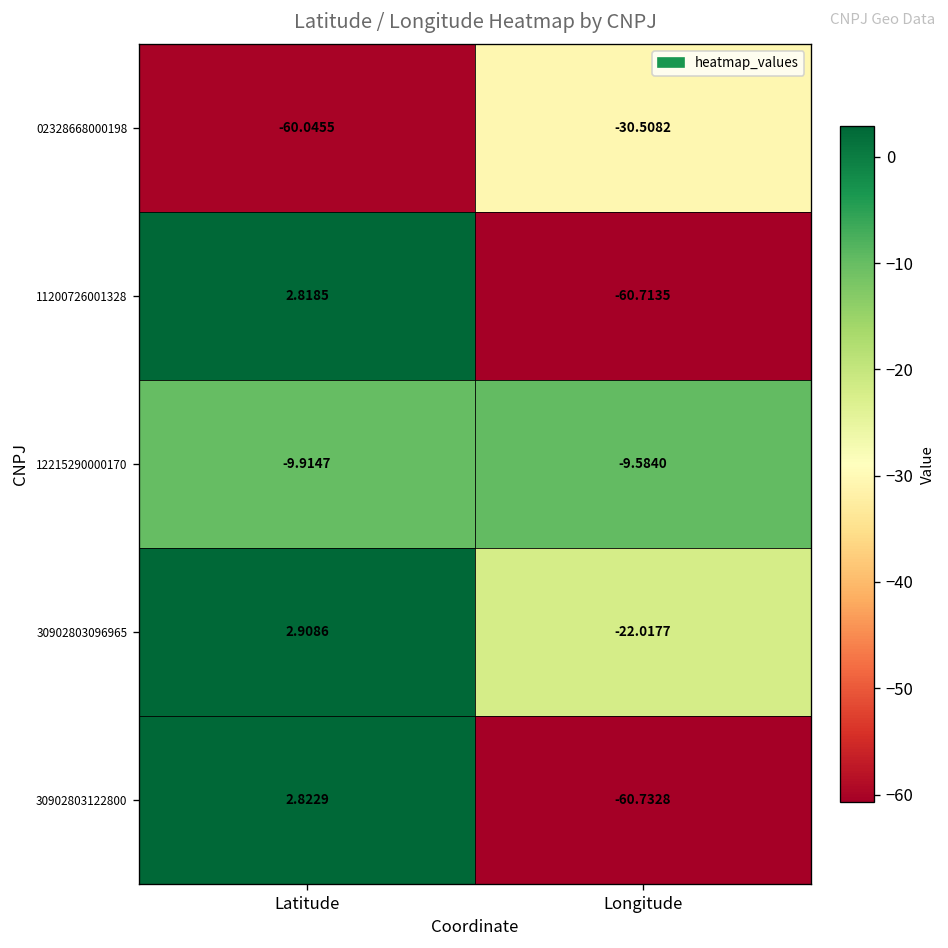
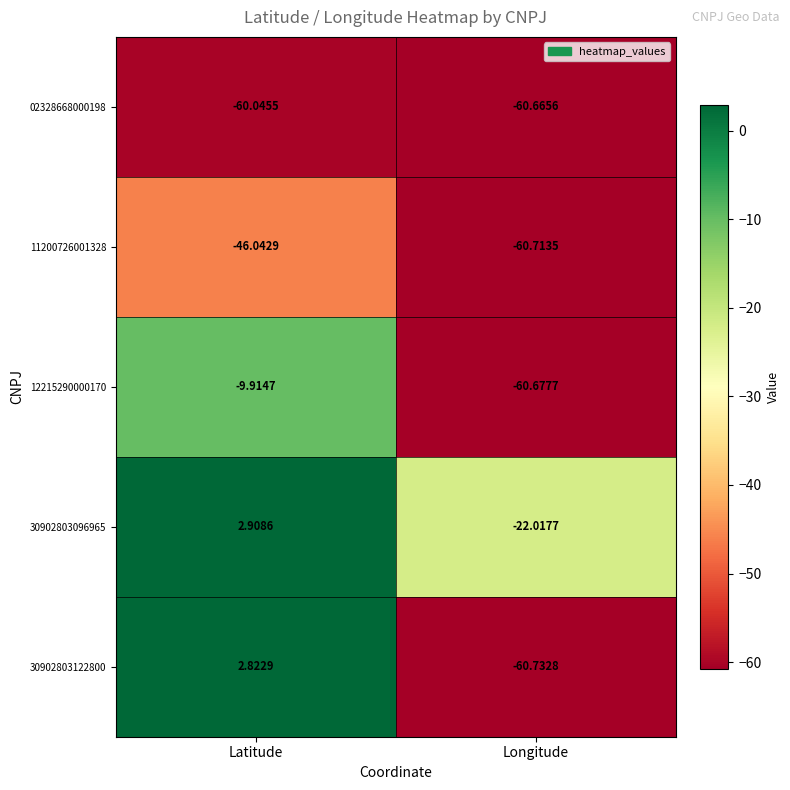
02328668000198, Longitude: -30.5082 -> -60.6656
11200726001328, Latitude: 2.8185 -> -46.0429
12215290000170, Longitude: -9.5840 -> -60.6777
